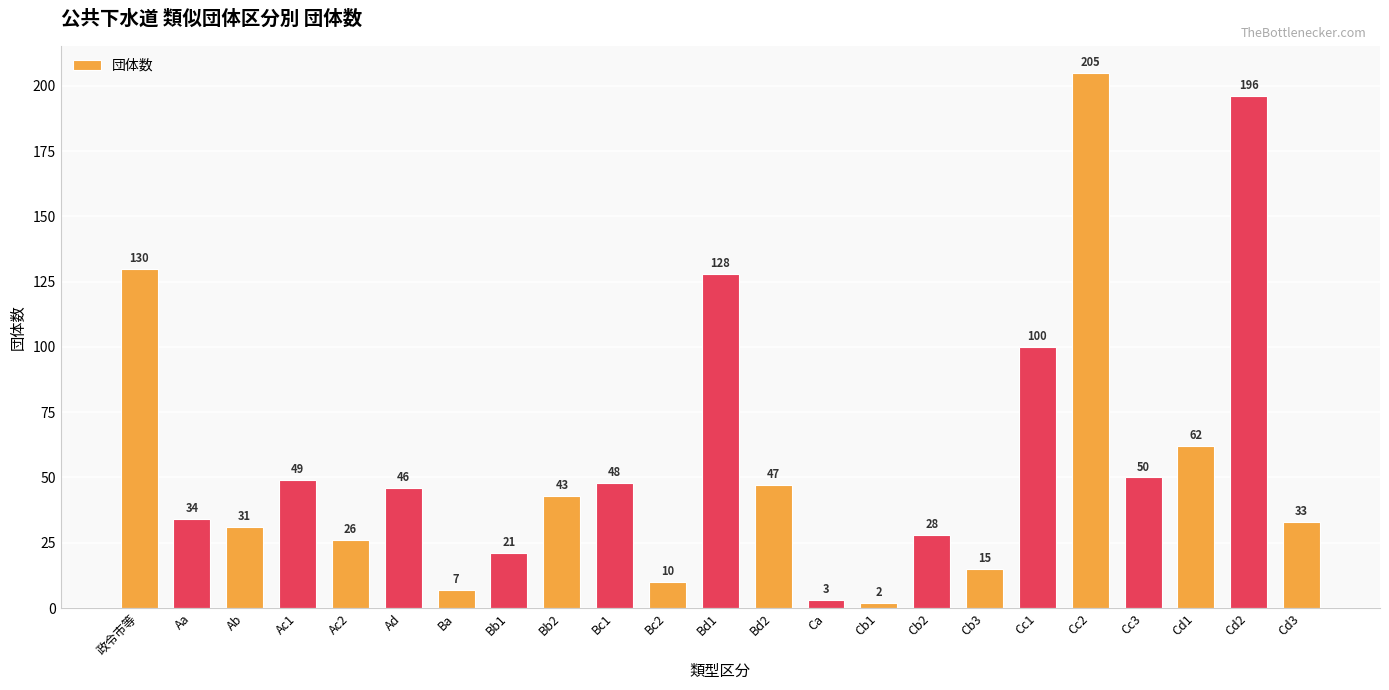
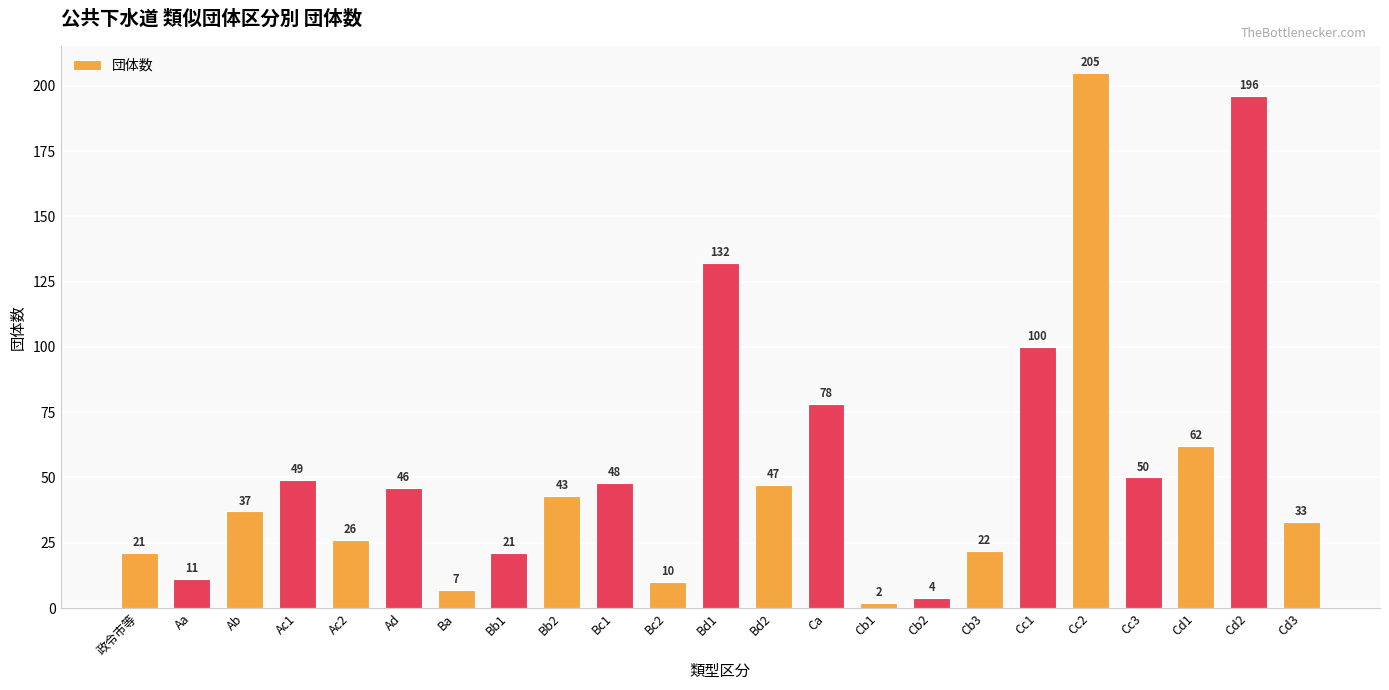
政令市等: 130 -> 21
Aa: 34 -> 11
Ab: 31 -> 37
Bd1: 128 -> 132
Ca: 3 -> 78
Cb2: 28 -> 4
Cb3: 15 -> 22
